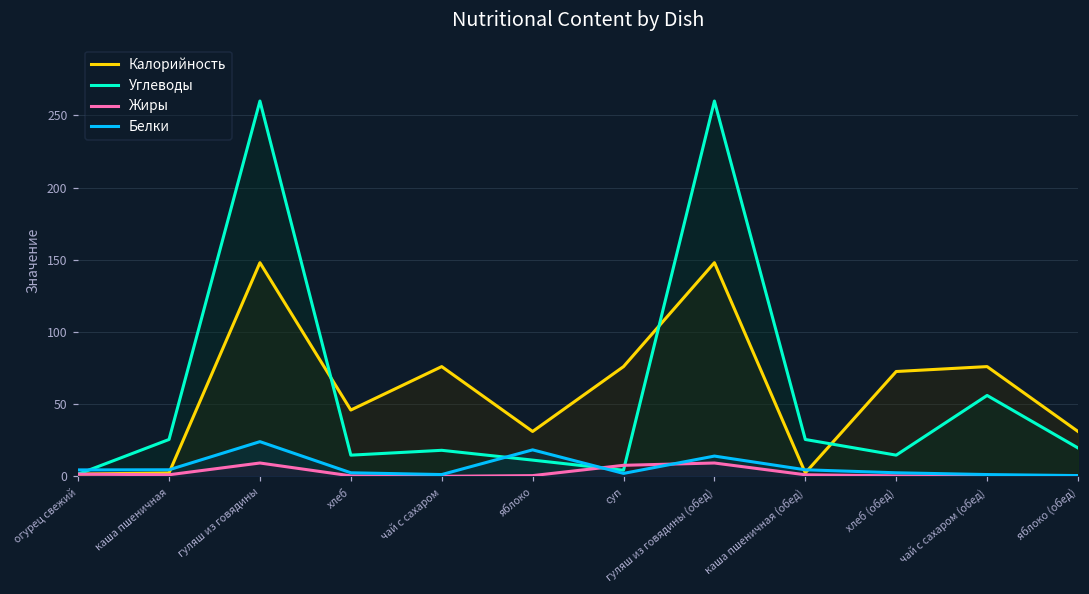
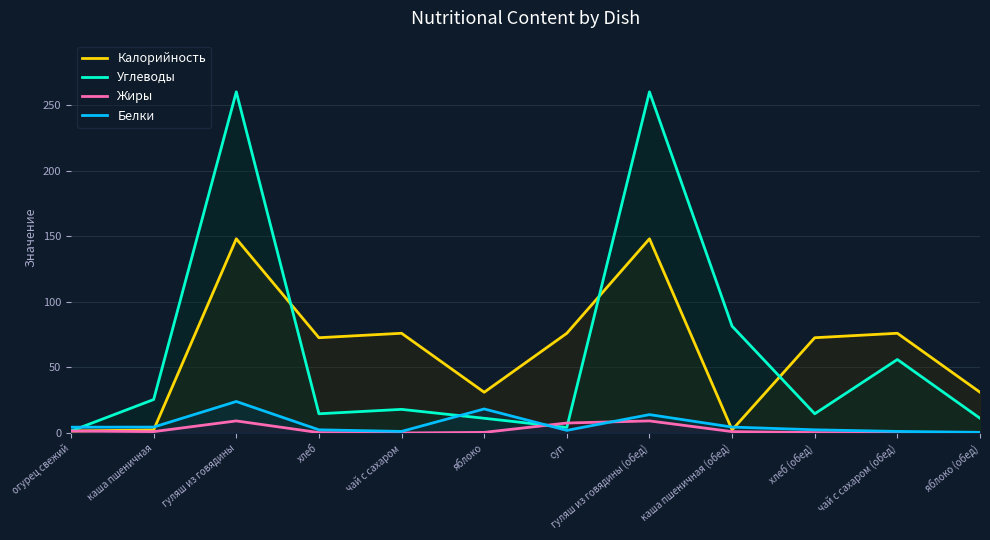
Калорийность, хлеб: 46 -> 73
Углеводы, каша пшеничная (обед): 26 -> 81
Углеводы, яблоко (обед): 20 -> 11
